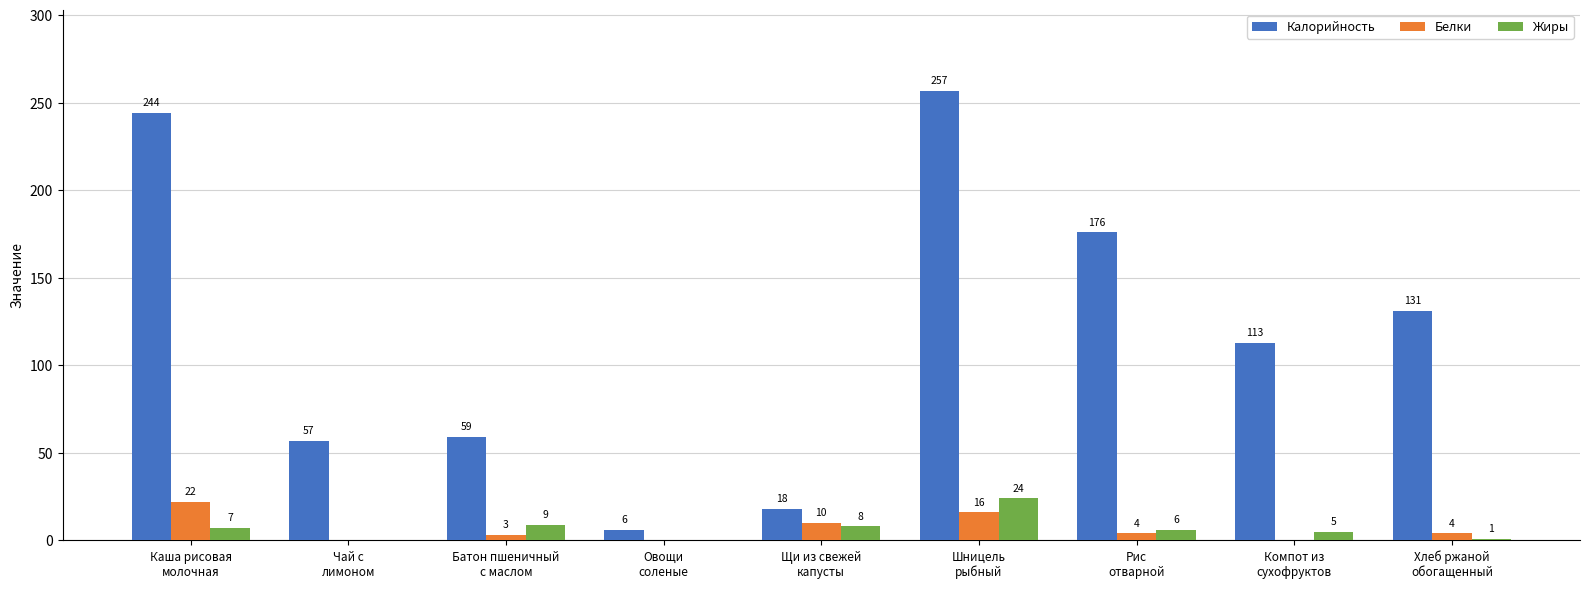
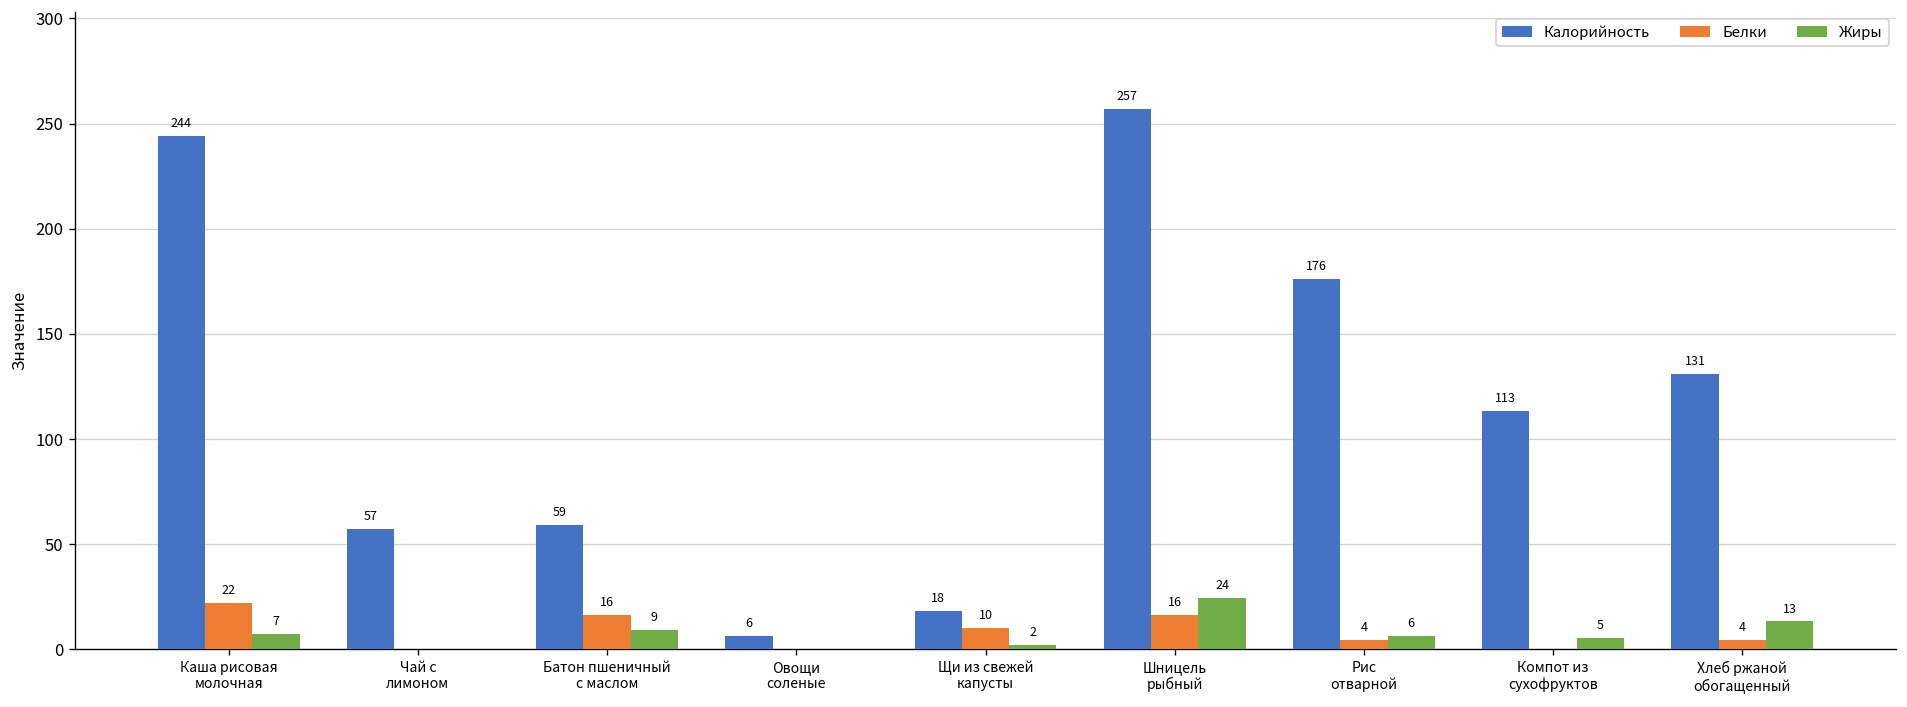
Белки, Батон пшеничный с маслом: 3 -> 16
Жиры, Щи из свежей капусты: 8 -> 2
Жиры, Хлеб ржаной обогащенный: 1 -> 13
